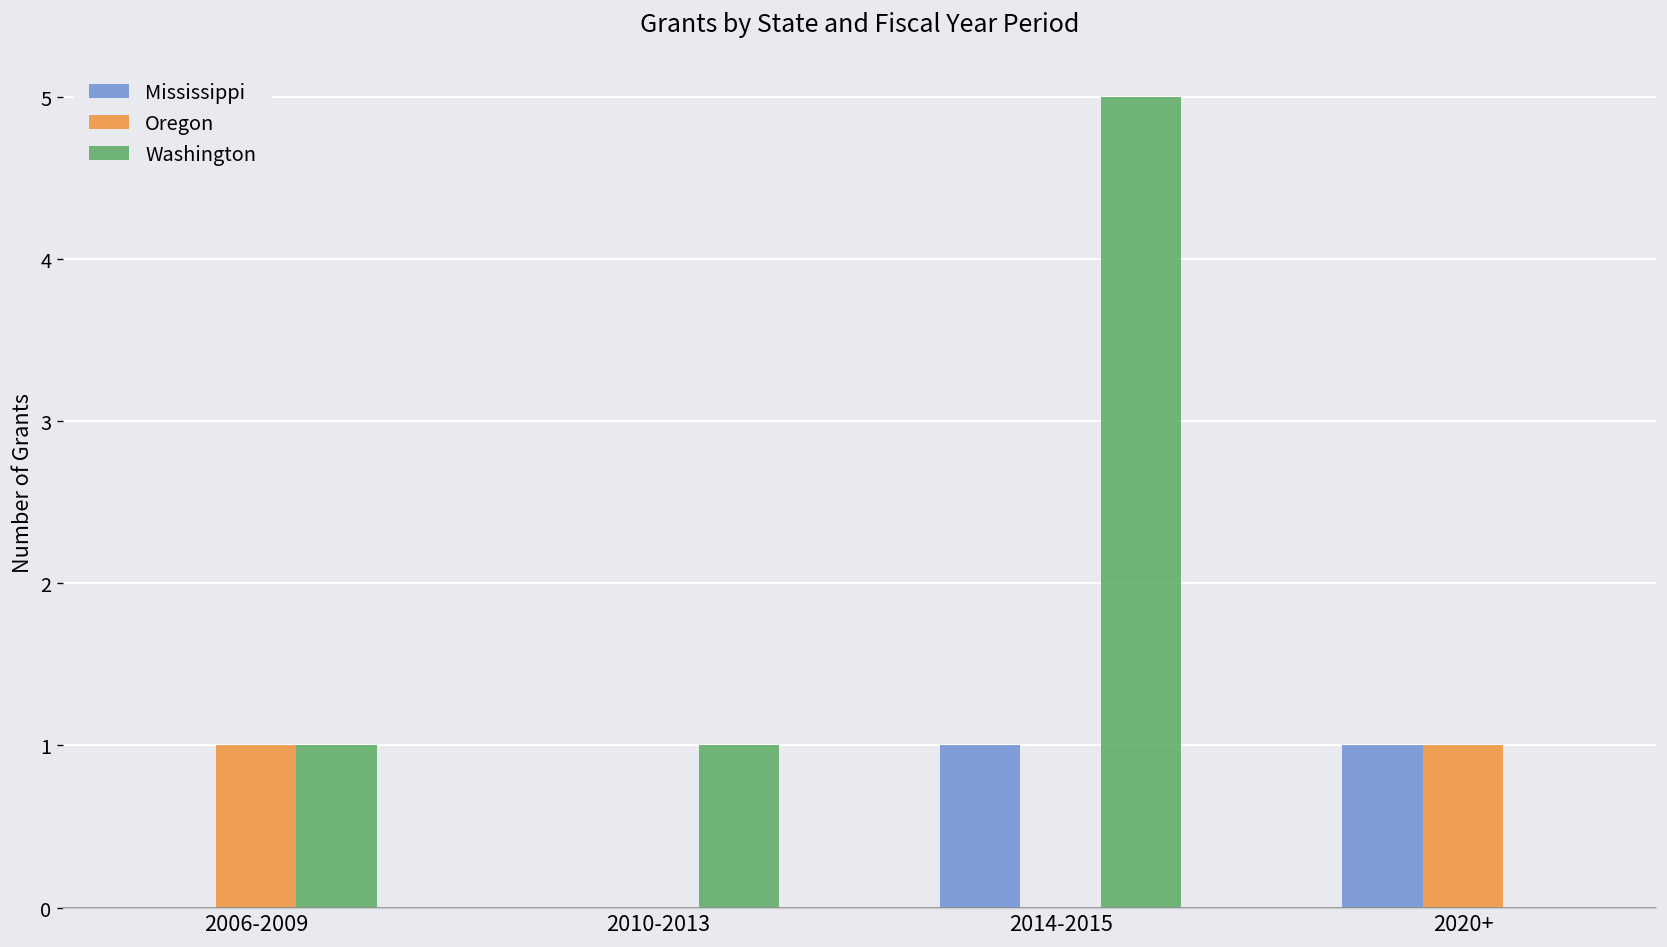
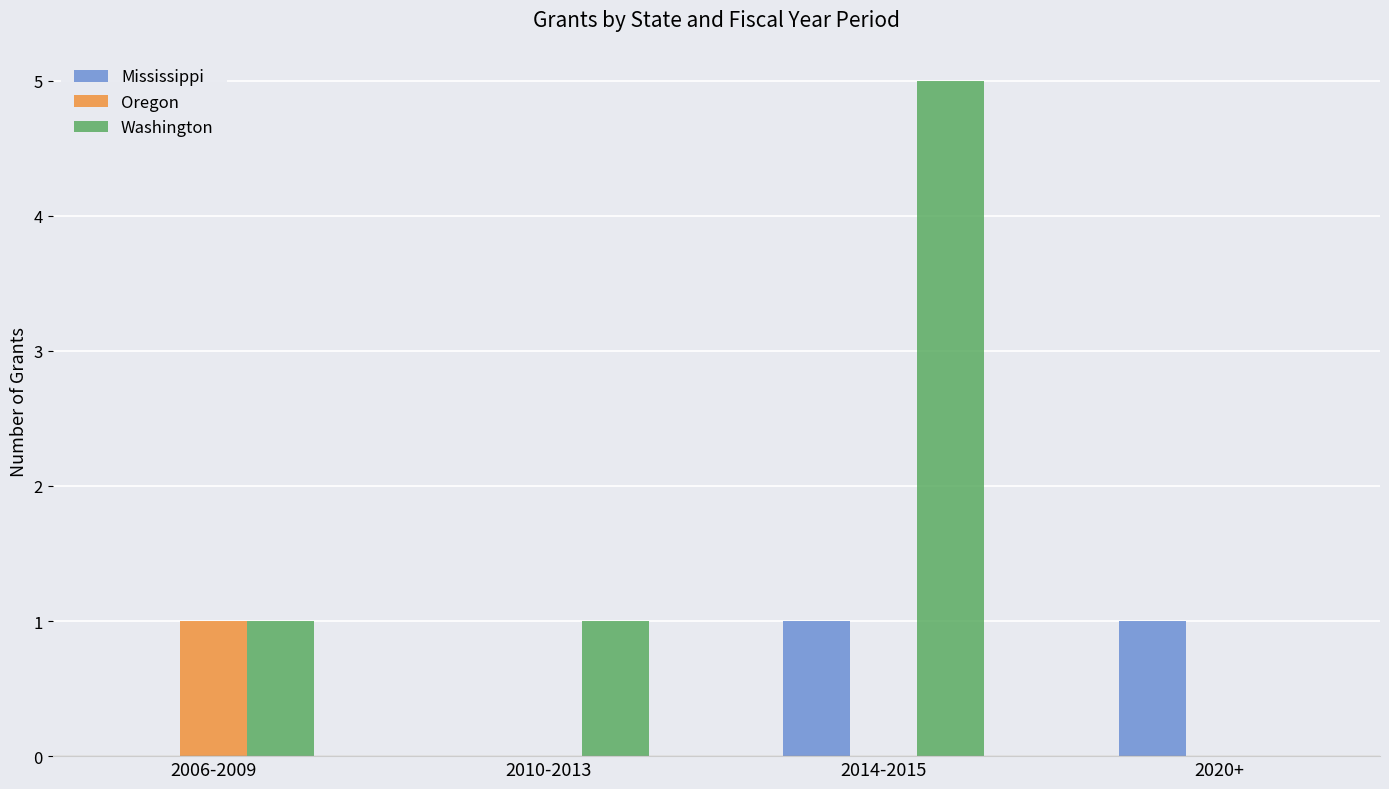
Oregon, 2020+: 1 -> 0
